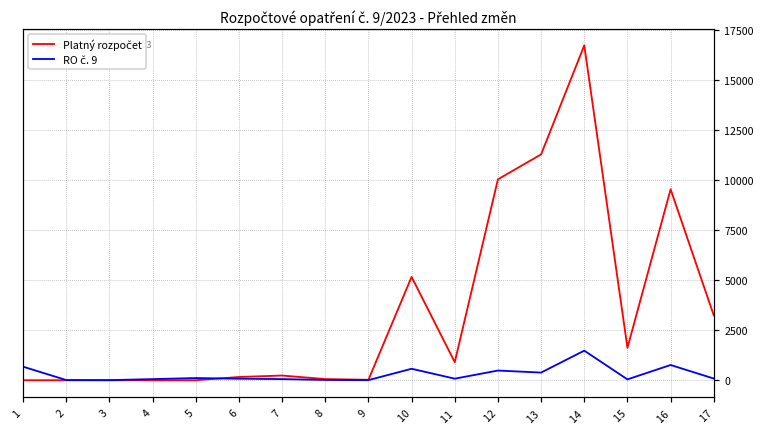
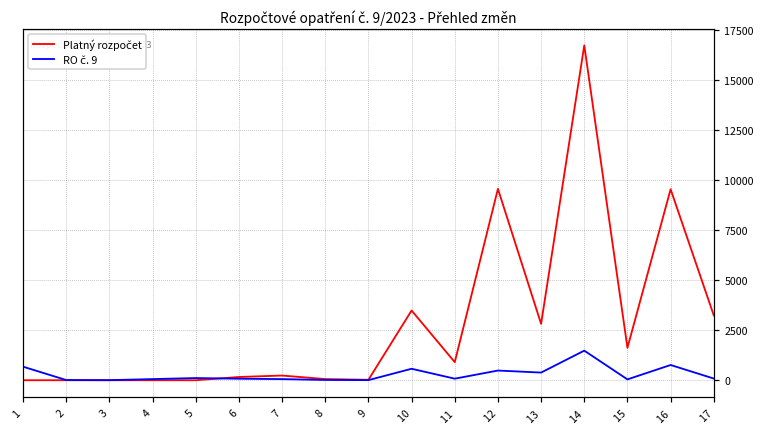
Platný rozpočet, 10: 5200 -> 3500
Platný rozpočet, 12: 10100 -> 9600
Platný rozpočet, 13: 11300 -> 2800
